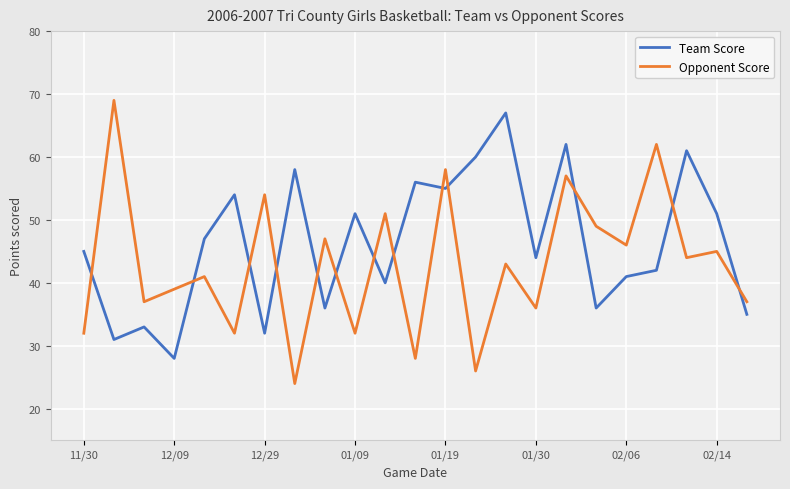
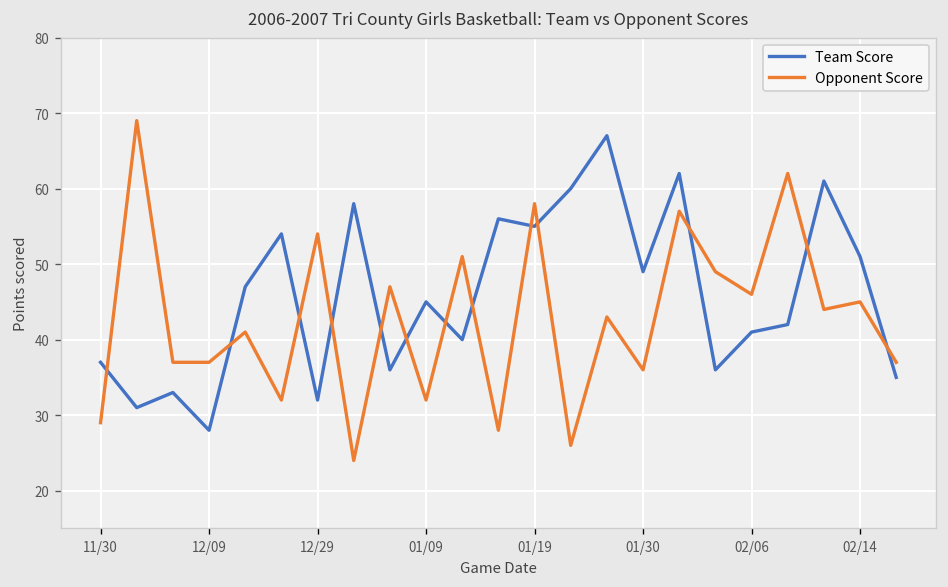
Team Score, 11/30: 45 -> 37
Opponent Score, 11/30: 32 -> 29
Opponent Score, 12/09: 39 -> 37
Team Score, 01/09: 51 -> 45
Team Score, 01/30: 44 -> 49
